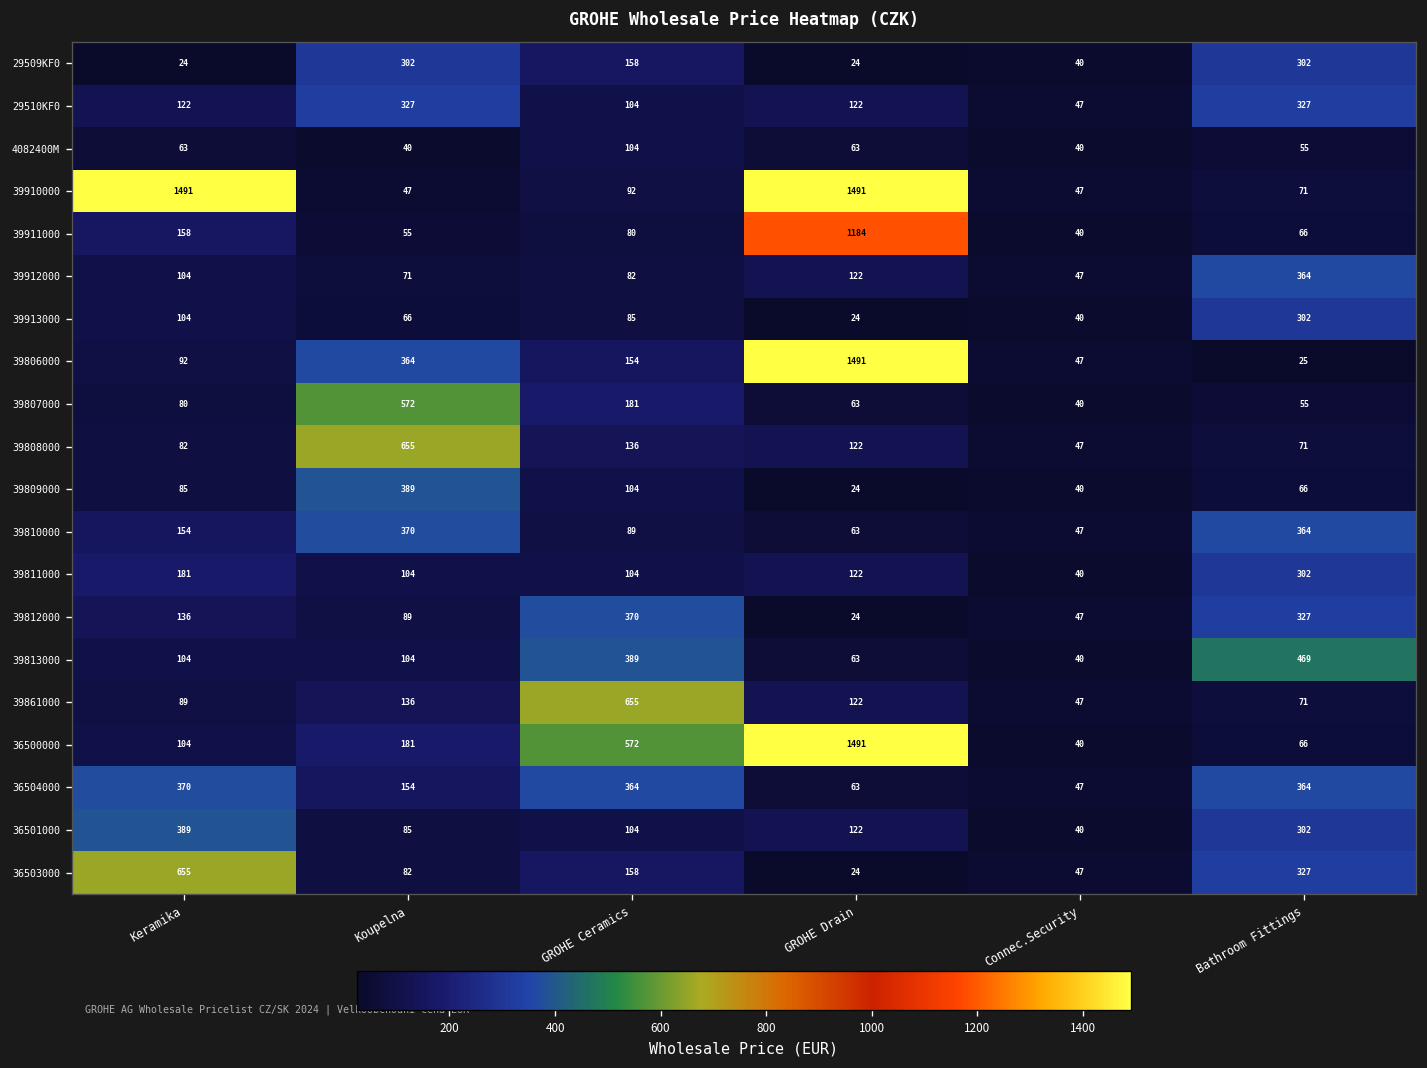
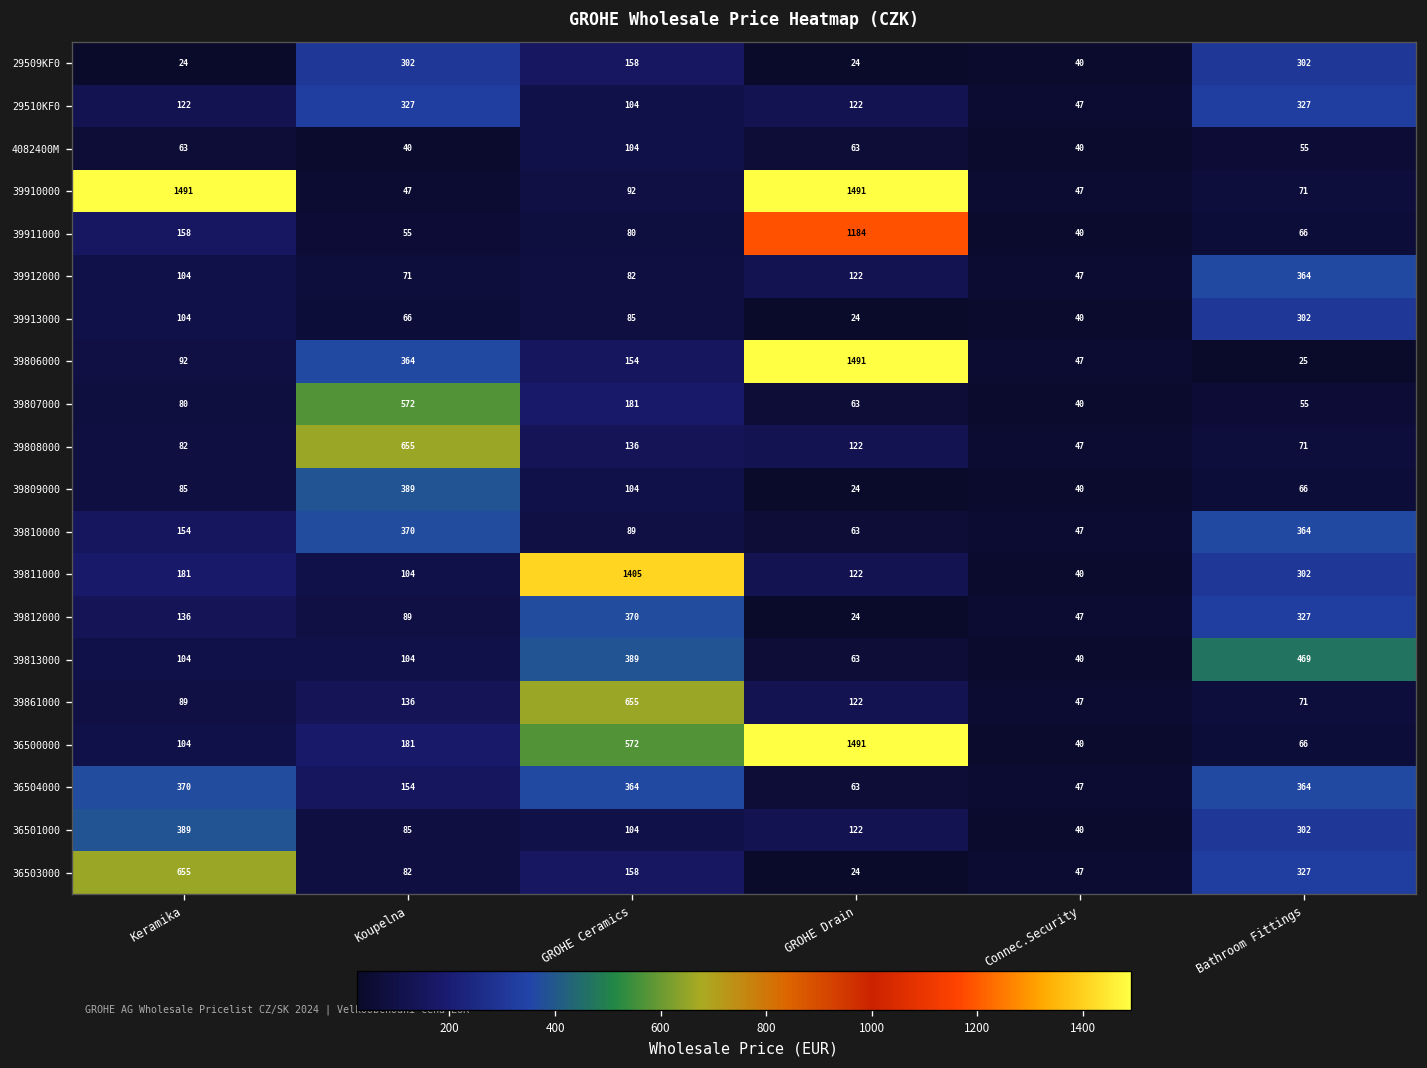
39811000, GROHE Ceramics: 104 -> 1405
